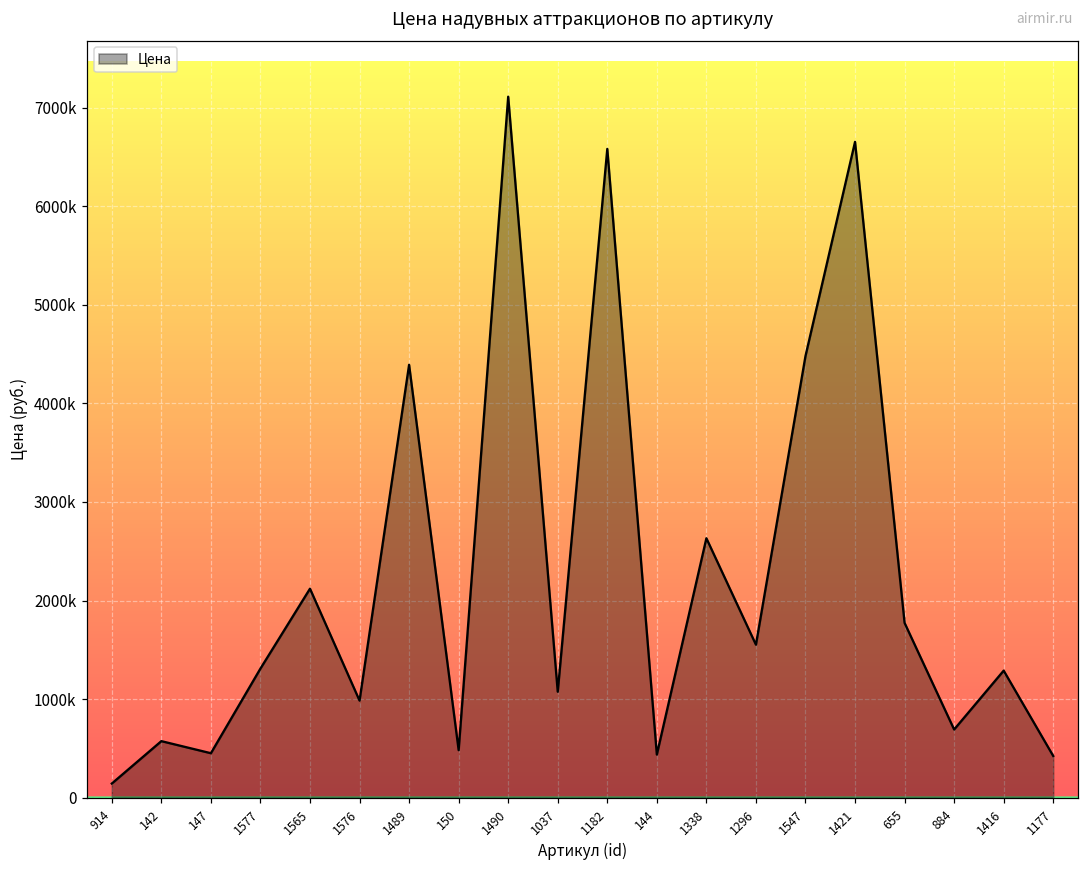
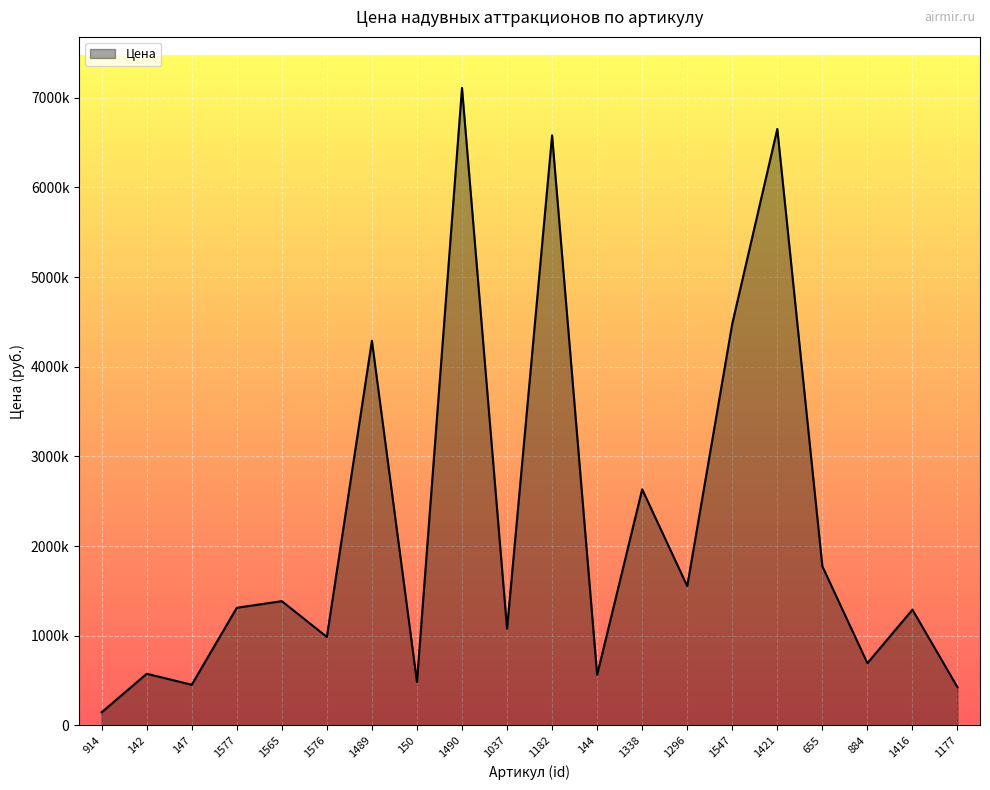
1565: 2100000 -> 1400000
1489: 4400000 -> 4300000
144: 400000 -> 600000
